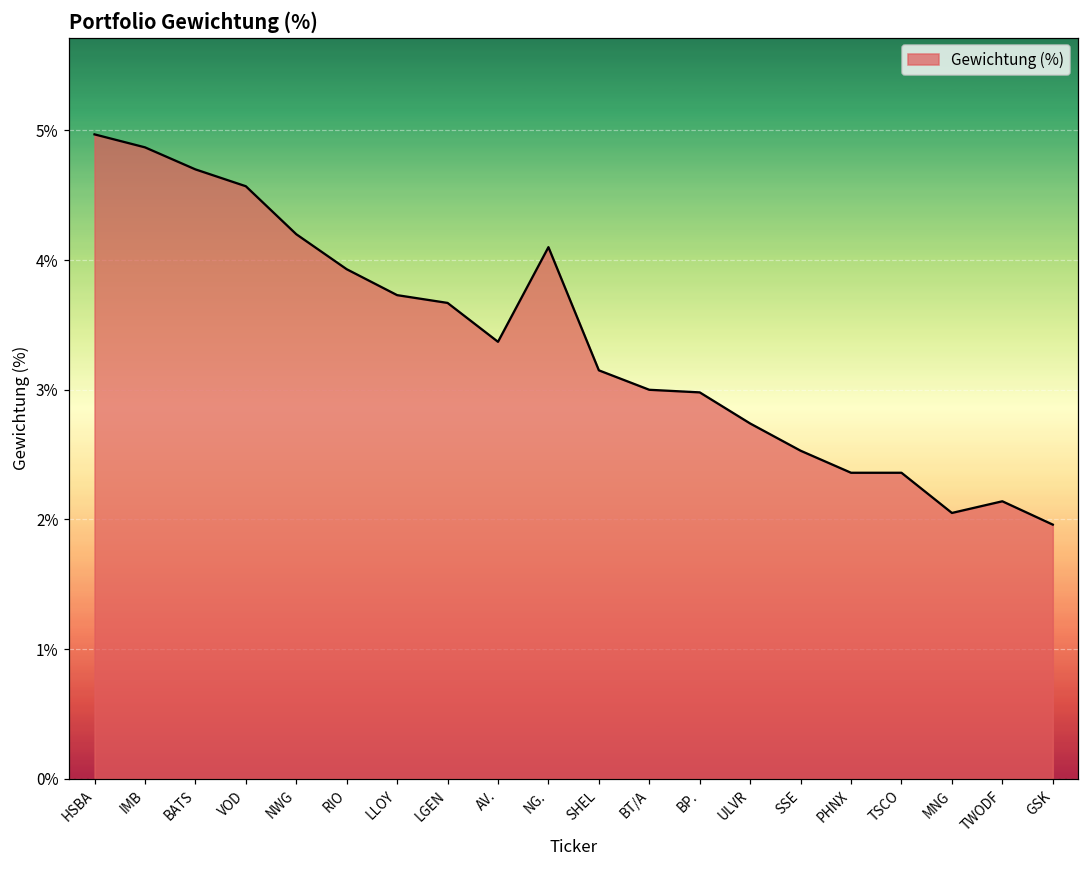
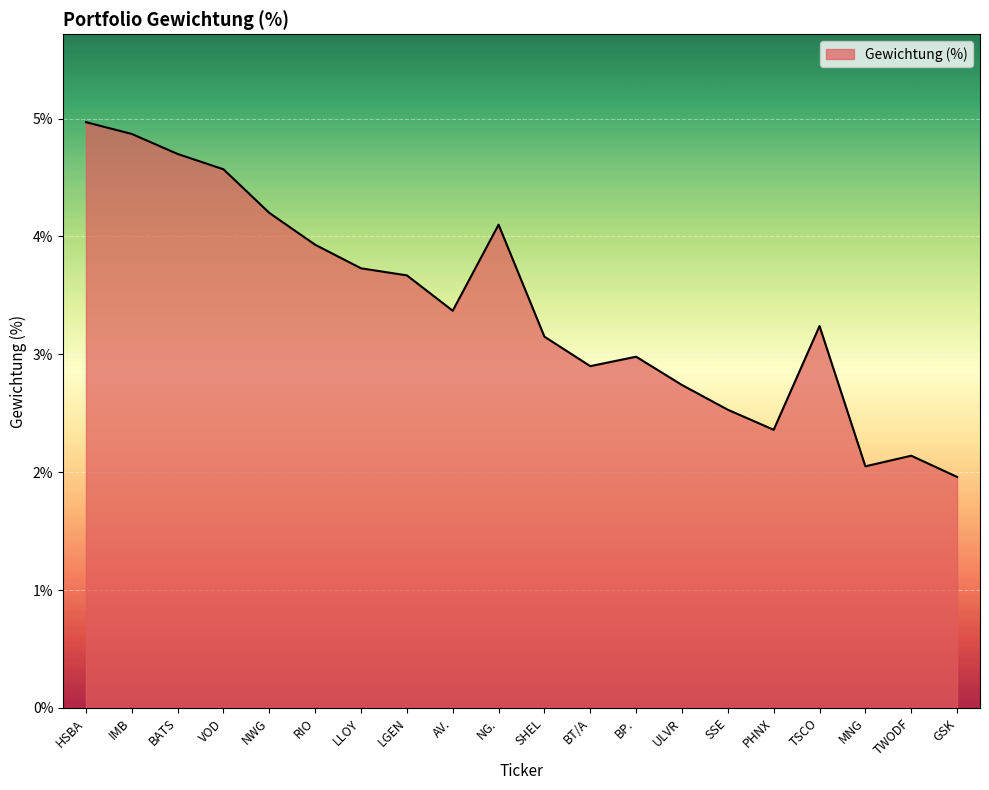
BT/A: 3.0% -> 2.9%
TSCO: 2.36% -> 3.24%
